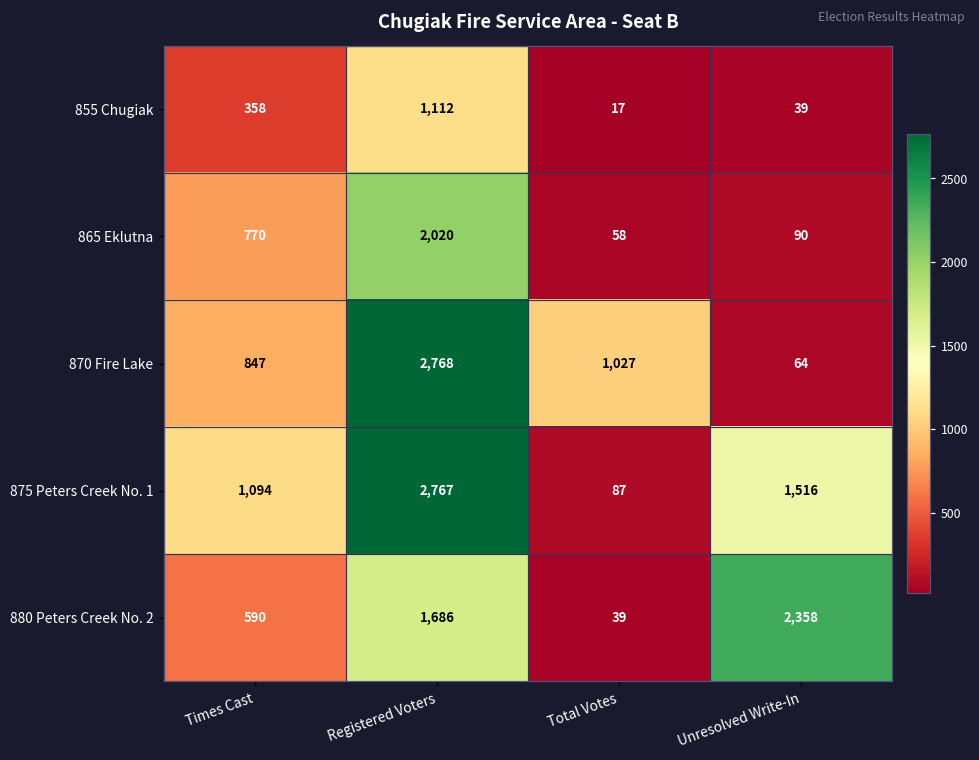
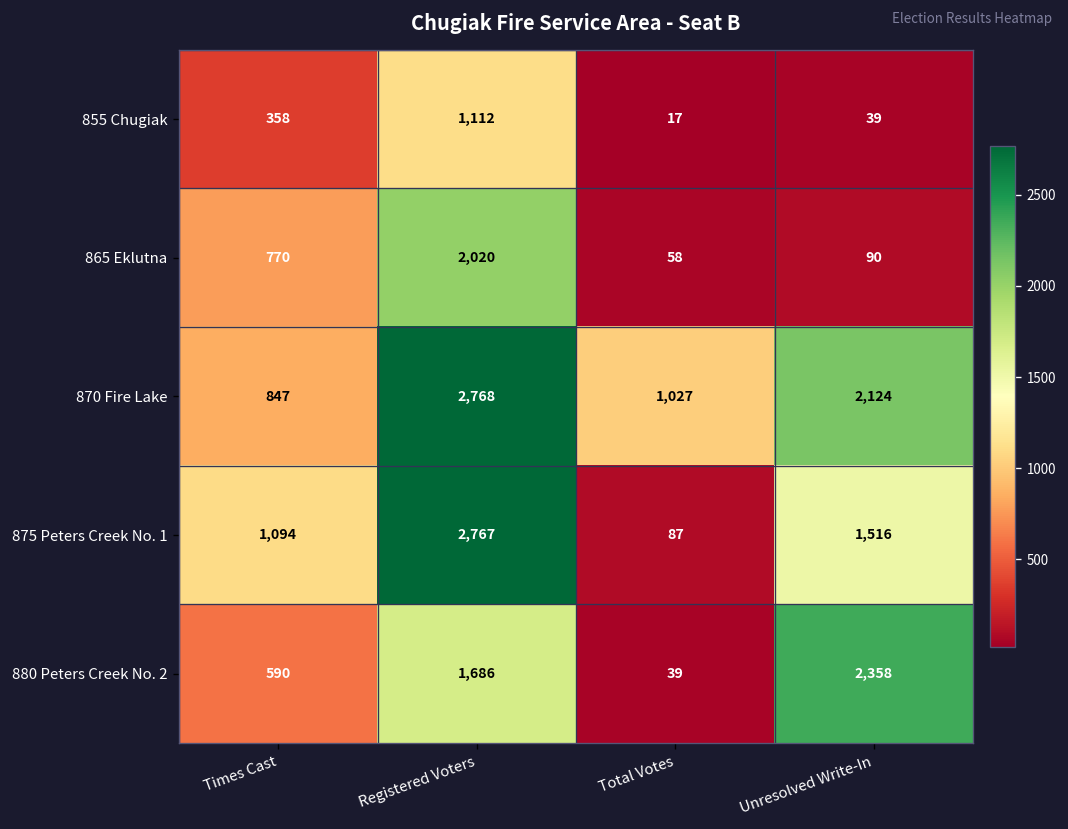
870 Fire Lake, Unresolved Write-In: 64 -> 2,124
